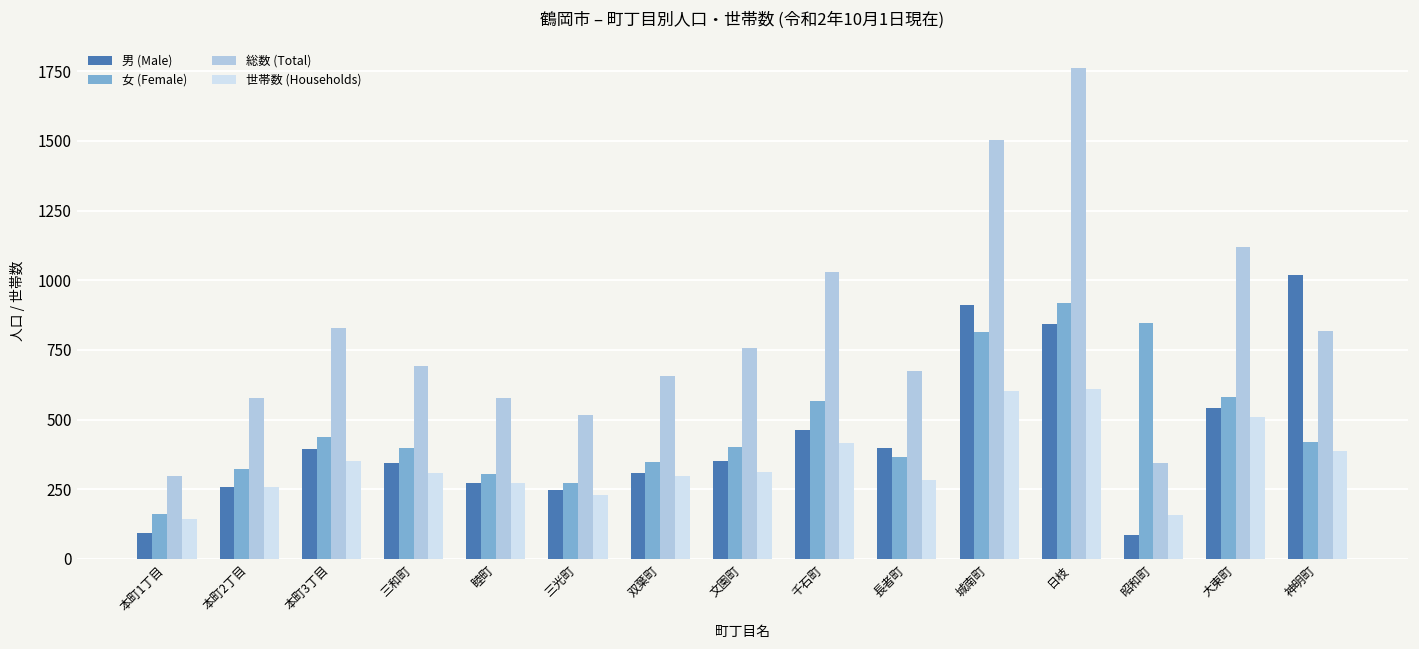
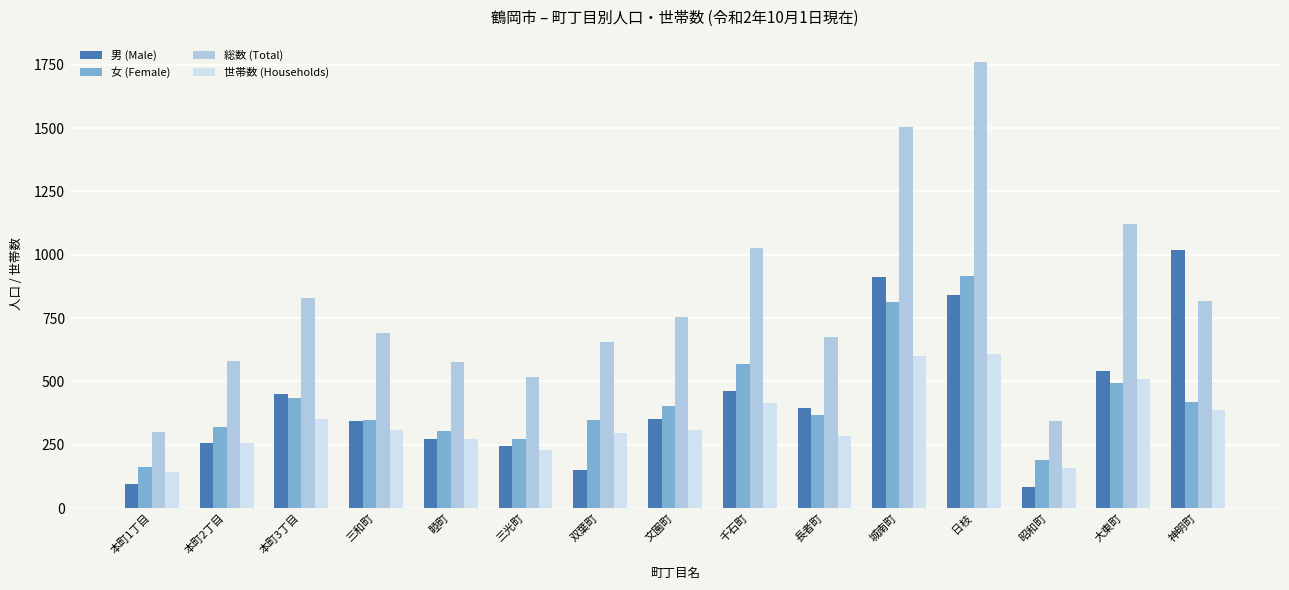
男 (Male), 本町3丁目: 390 -> 450
女 (Female), 三和町: 400 -> 350
男 (Male), 双葉町: 310 -> 150
女 (Female), 昭和町: 850 -> 190
女 (Female), 大東町: 580 -> 490
